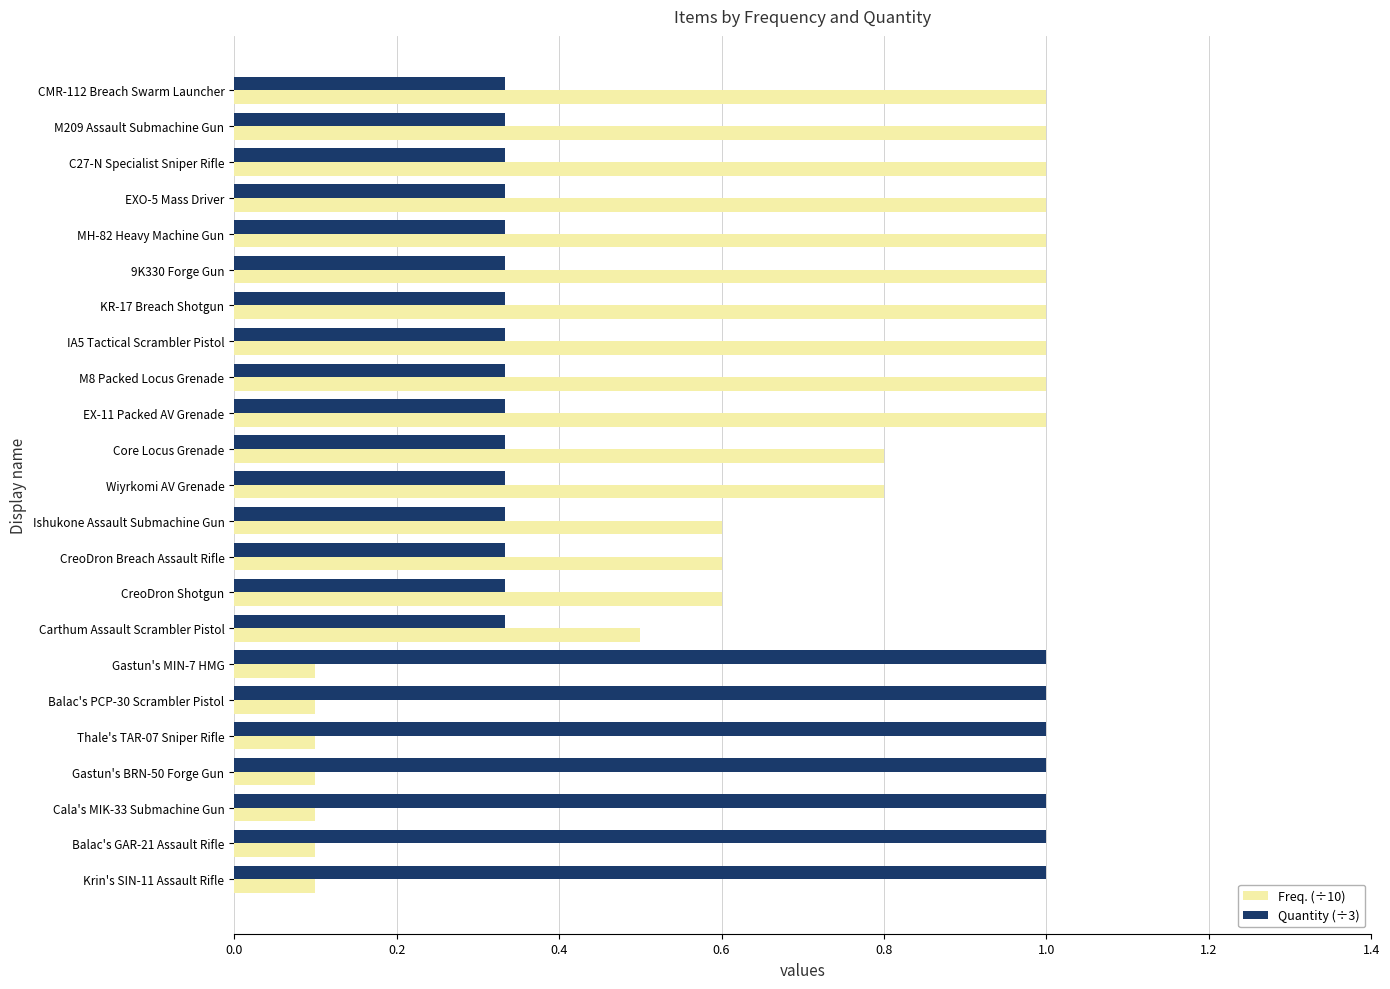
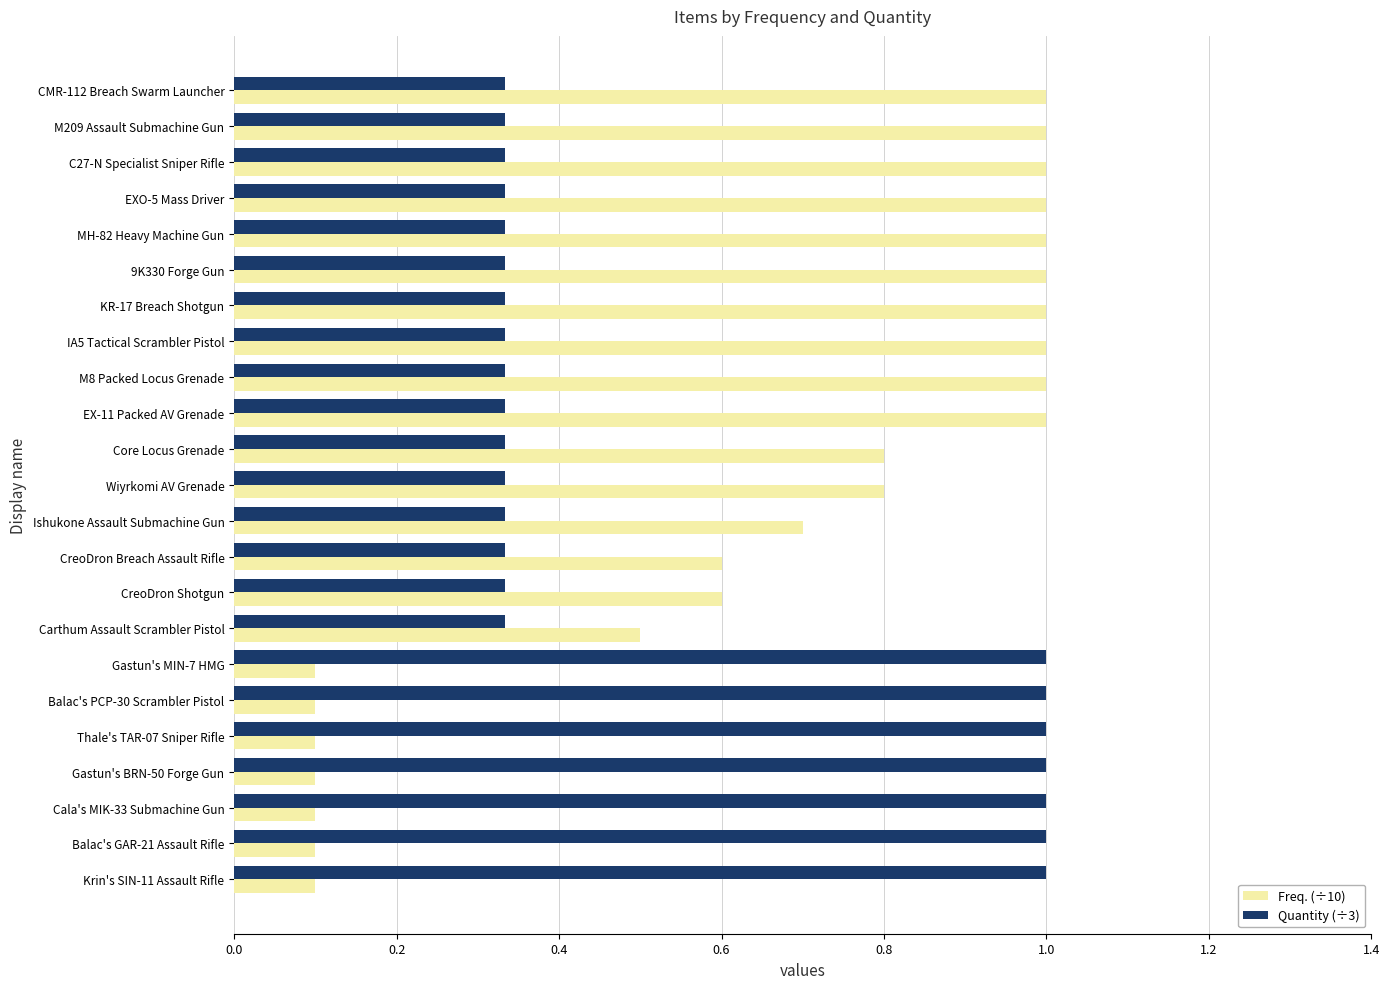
Freq. (÷10), Ishukone Assault Submachine Gun: 0.60 -> 0.70
